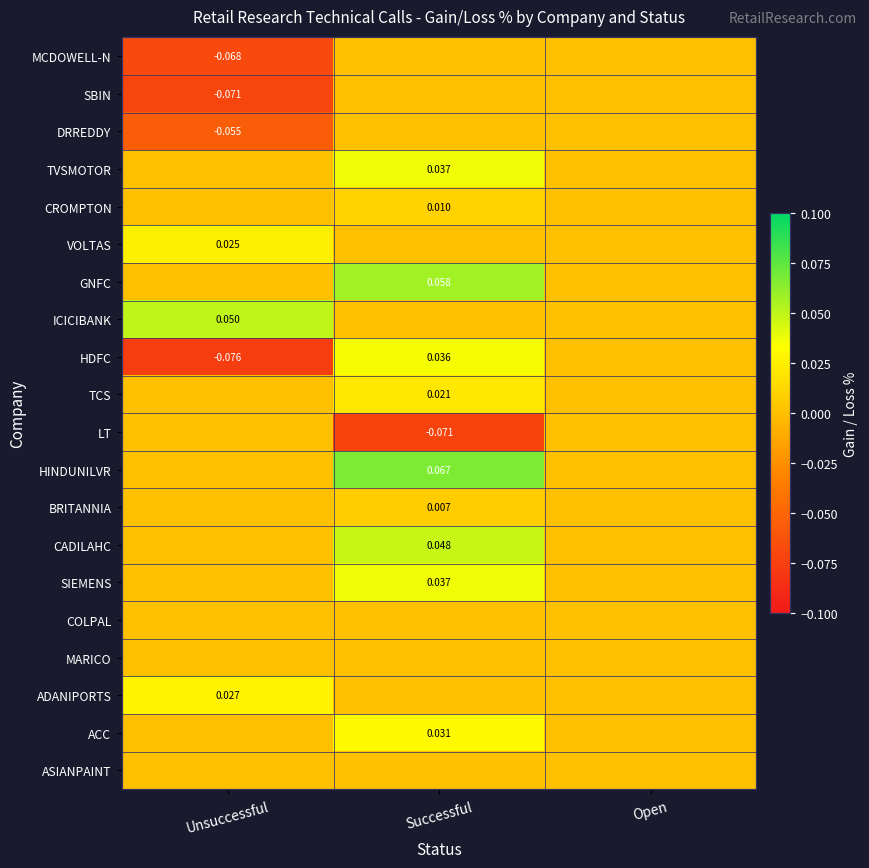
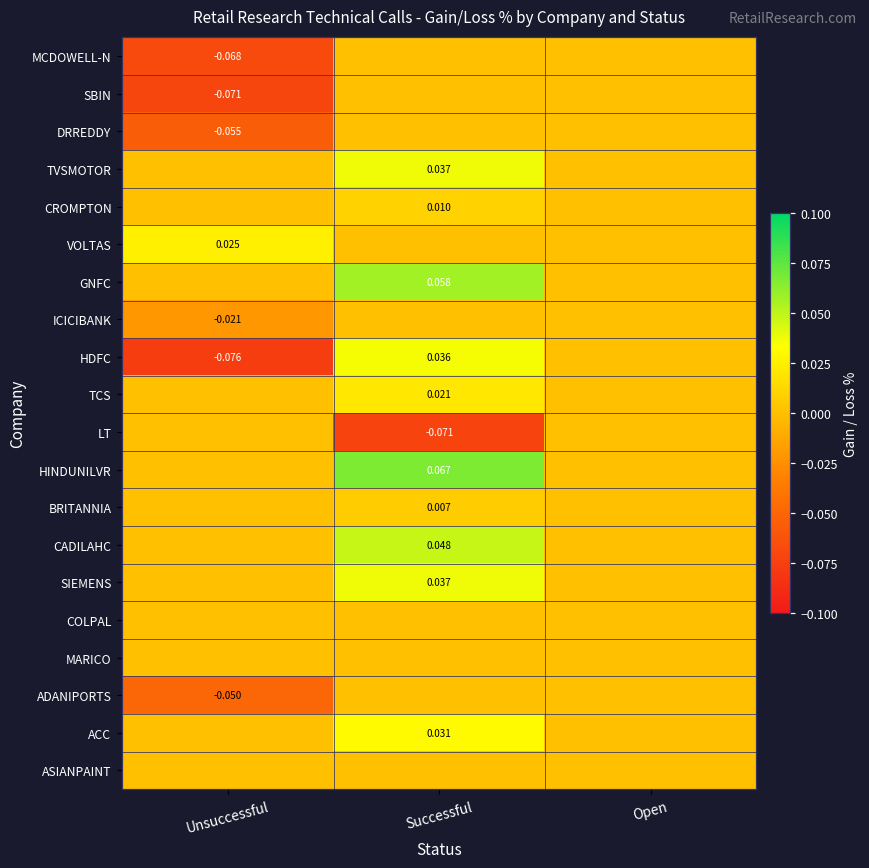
ICICIBANK, Unsuccessful: 0.050 -> -0.021
ADANIPORTS, Unsuccessful: 0.027 -> -0.050
